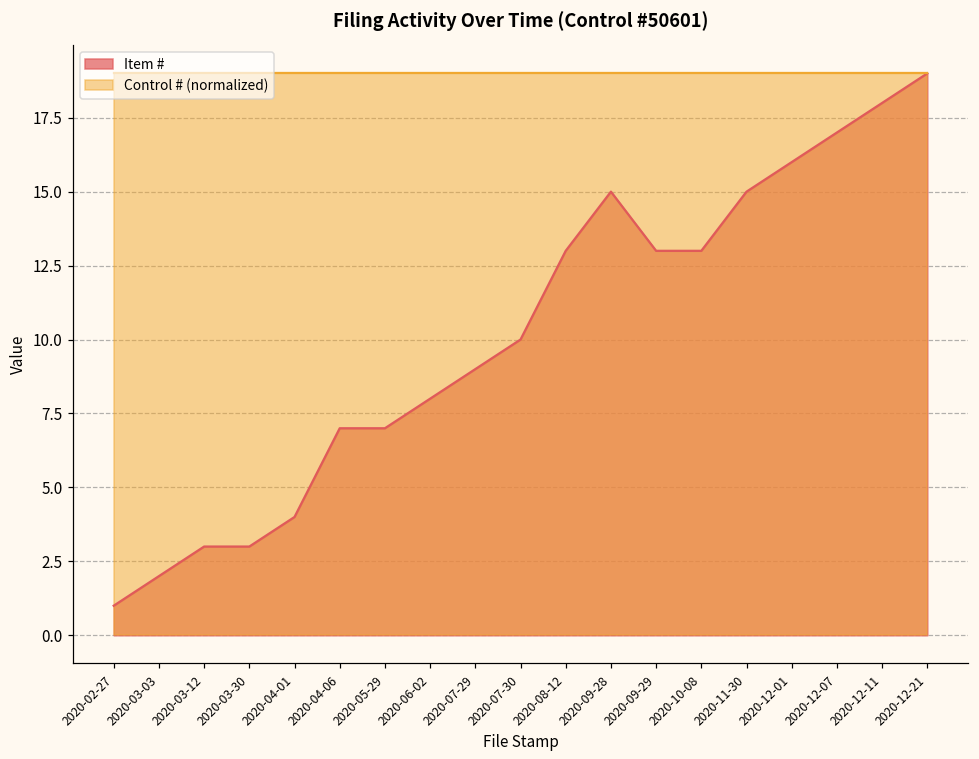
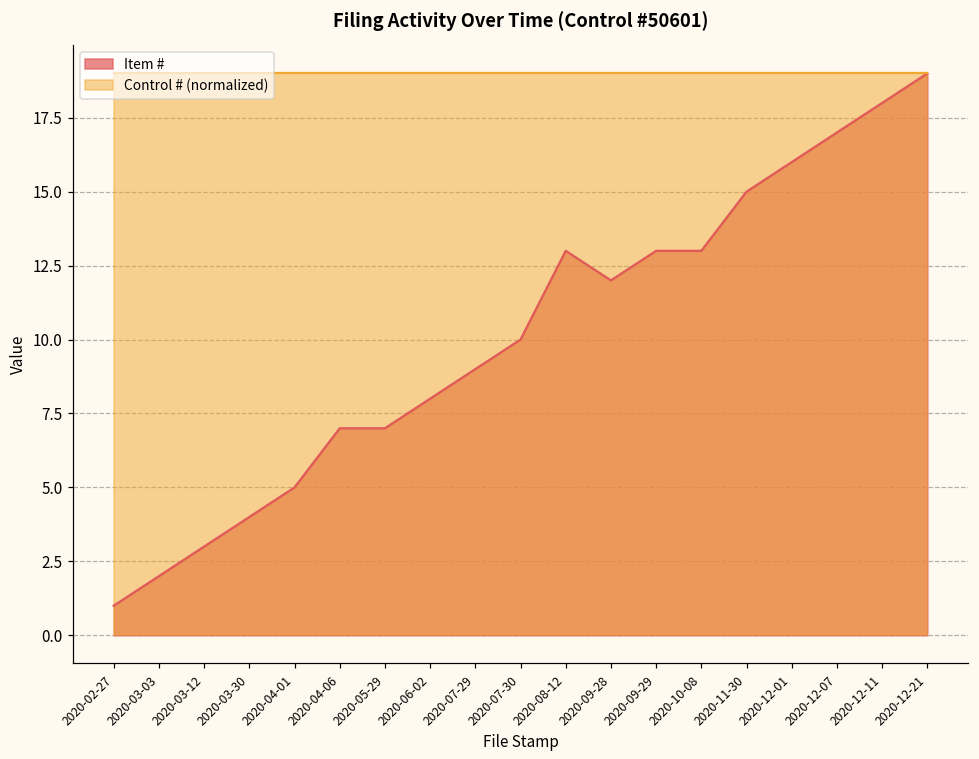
Item #, 2020-03-30: 3 -> 4
Item #, 2020-04-01: 4 -> 5
Item #, 2020-09-28: 15 -> 12
